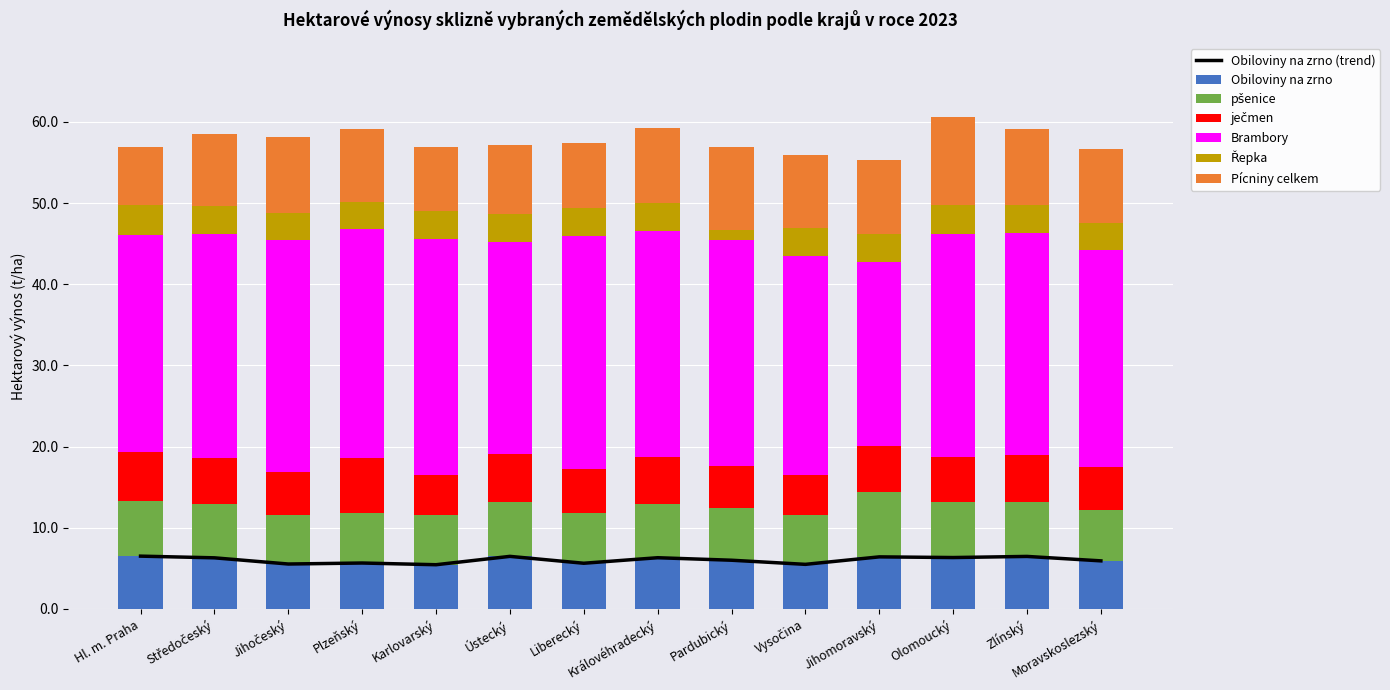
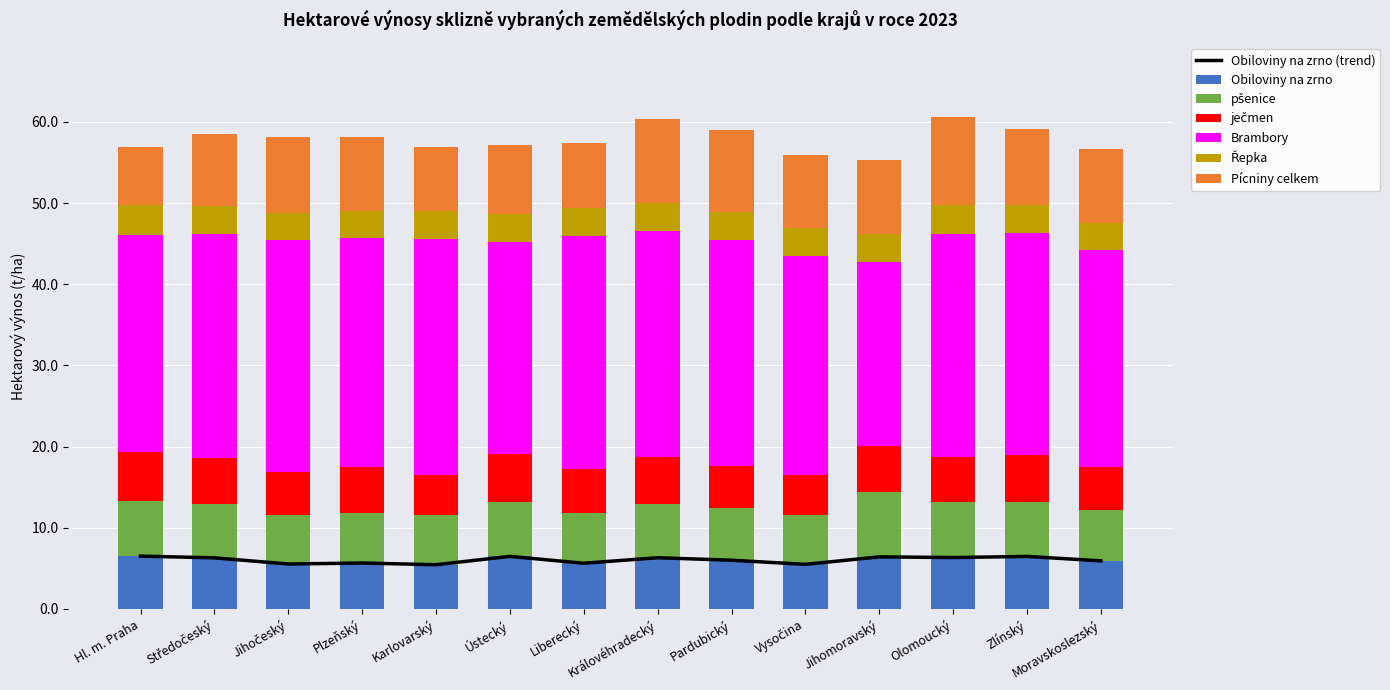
ječmen, Plzeňský: 7 -> 6
Pícniny celkem, Královéhradecký: 9 -> 10
Řepka, Pardubický: 1 -> 3
